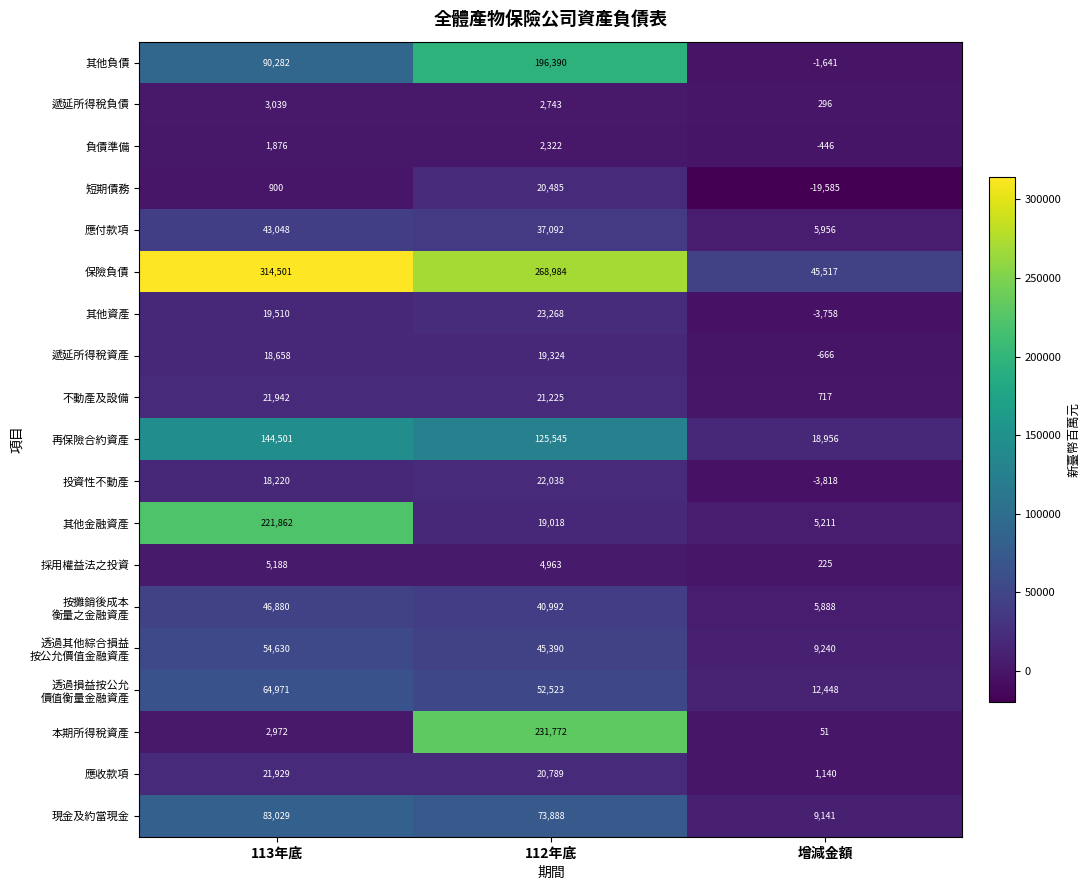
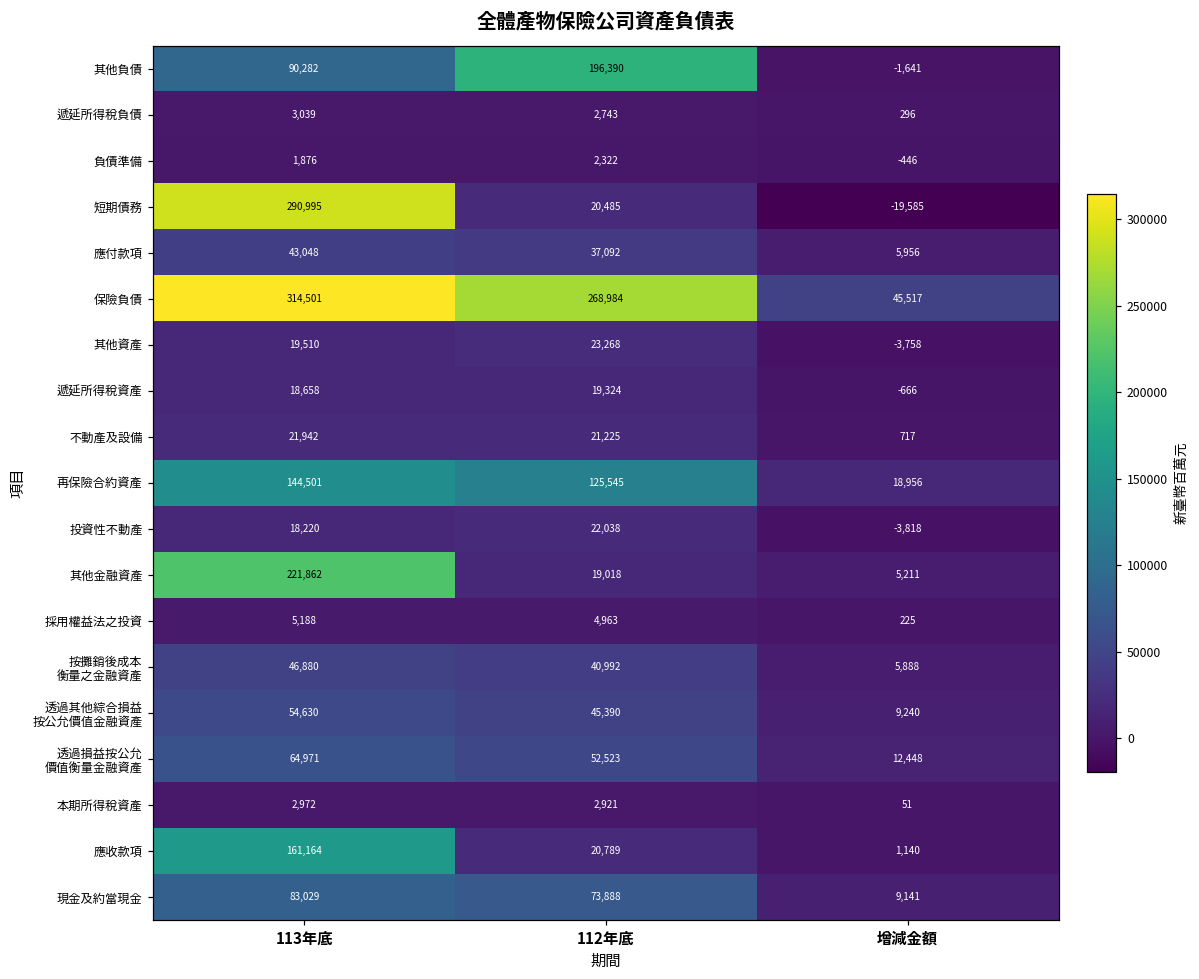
短期債務, 113年底: 900 -> 290,995
本期所得稅資產, 112年底: 231,772 -> 2,921
應收款項, 113年底: 21,929 -> 161,164
